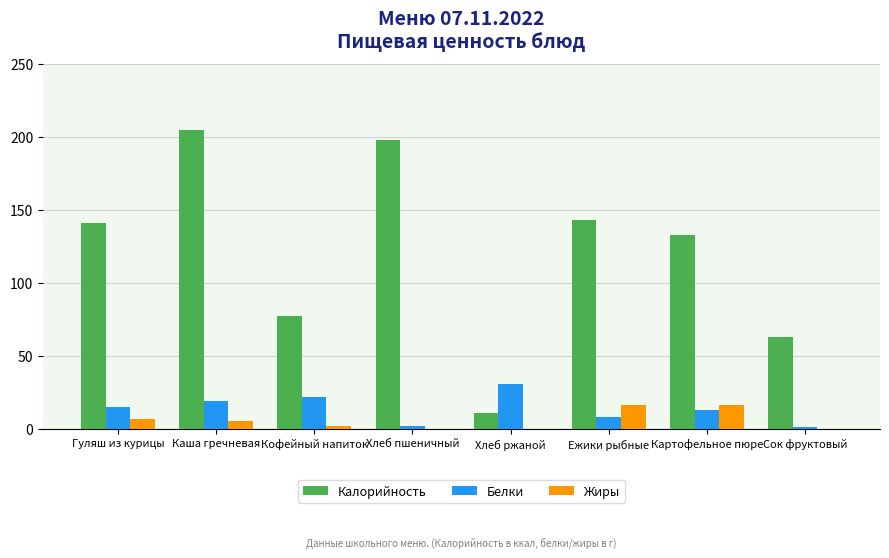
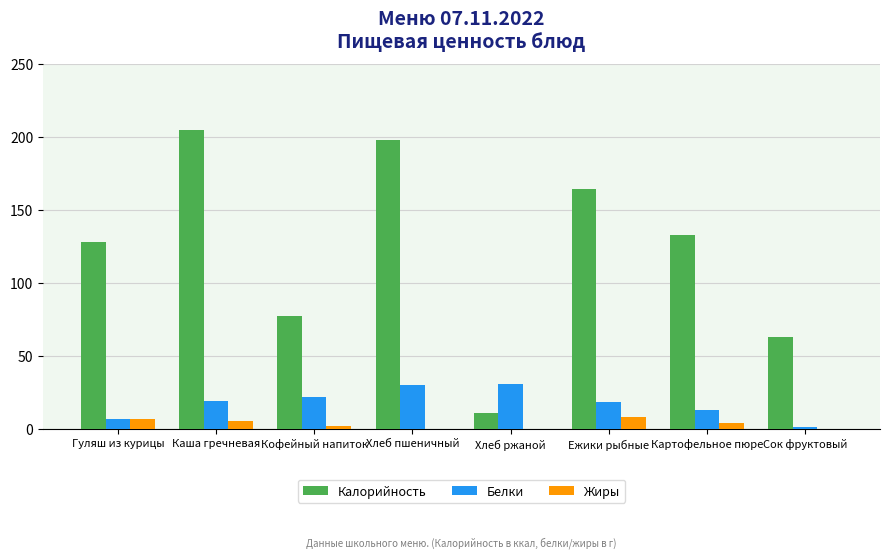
Калорийность, Гуляш из курицы: 141 -> 128
Белки, Гуляш из курицы: 15 -> 7
Белки, Хлеб пшеничный: 2 -> 30
Калорийность, Ежики рыбные: 143 -> 164
Белки, Ежики рыбные: 8 -> 18
Жиры, Ежики рыбные: 16 -> 8
Жиры, Картофельное пюре: 16 -> 4
